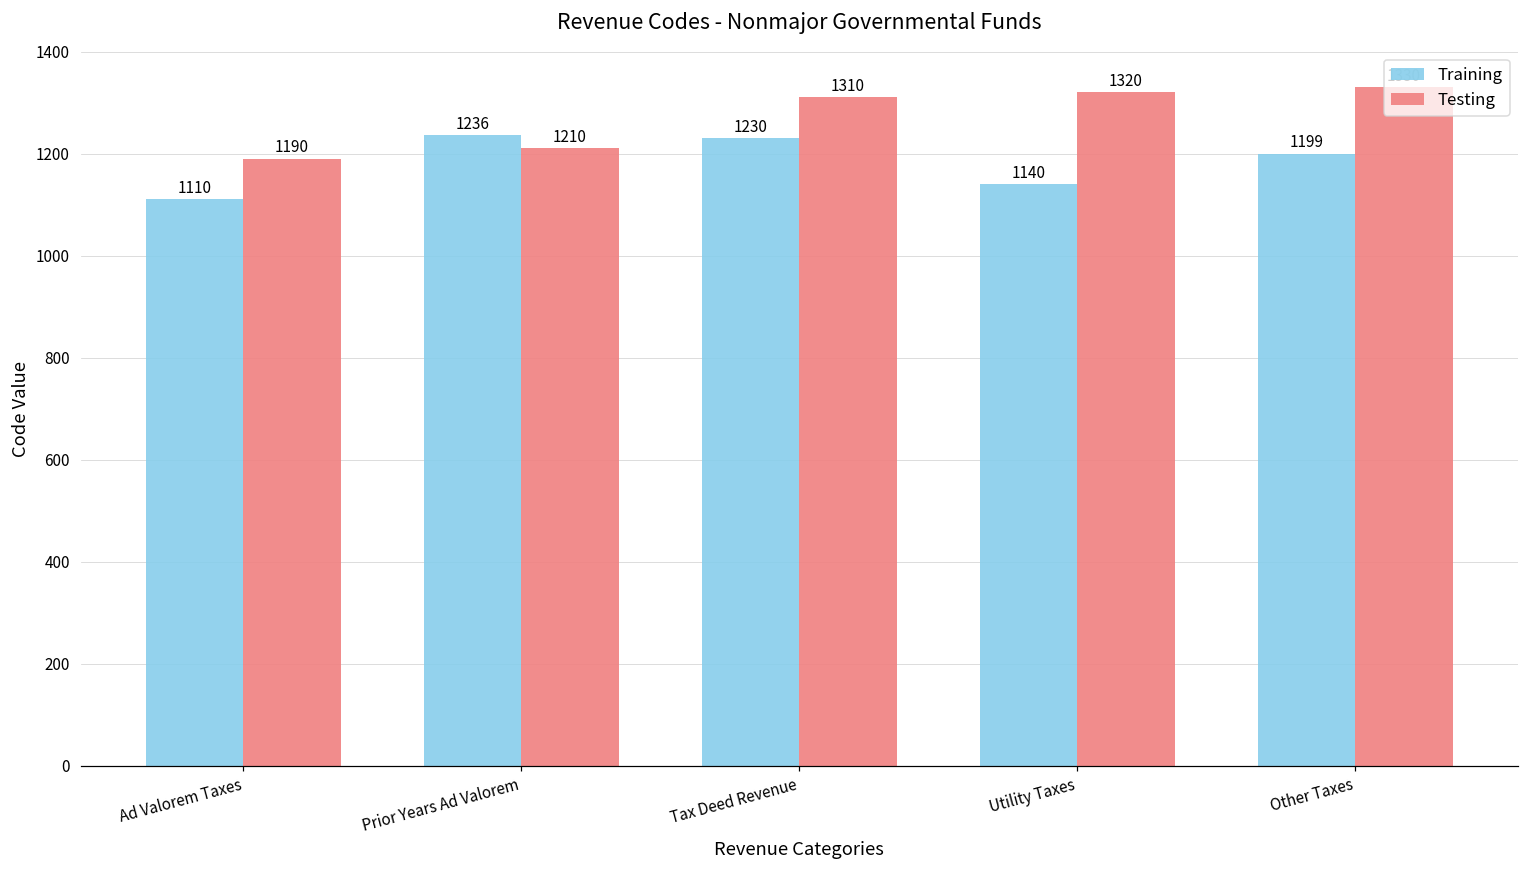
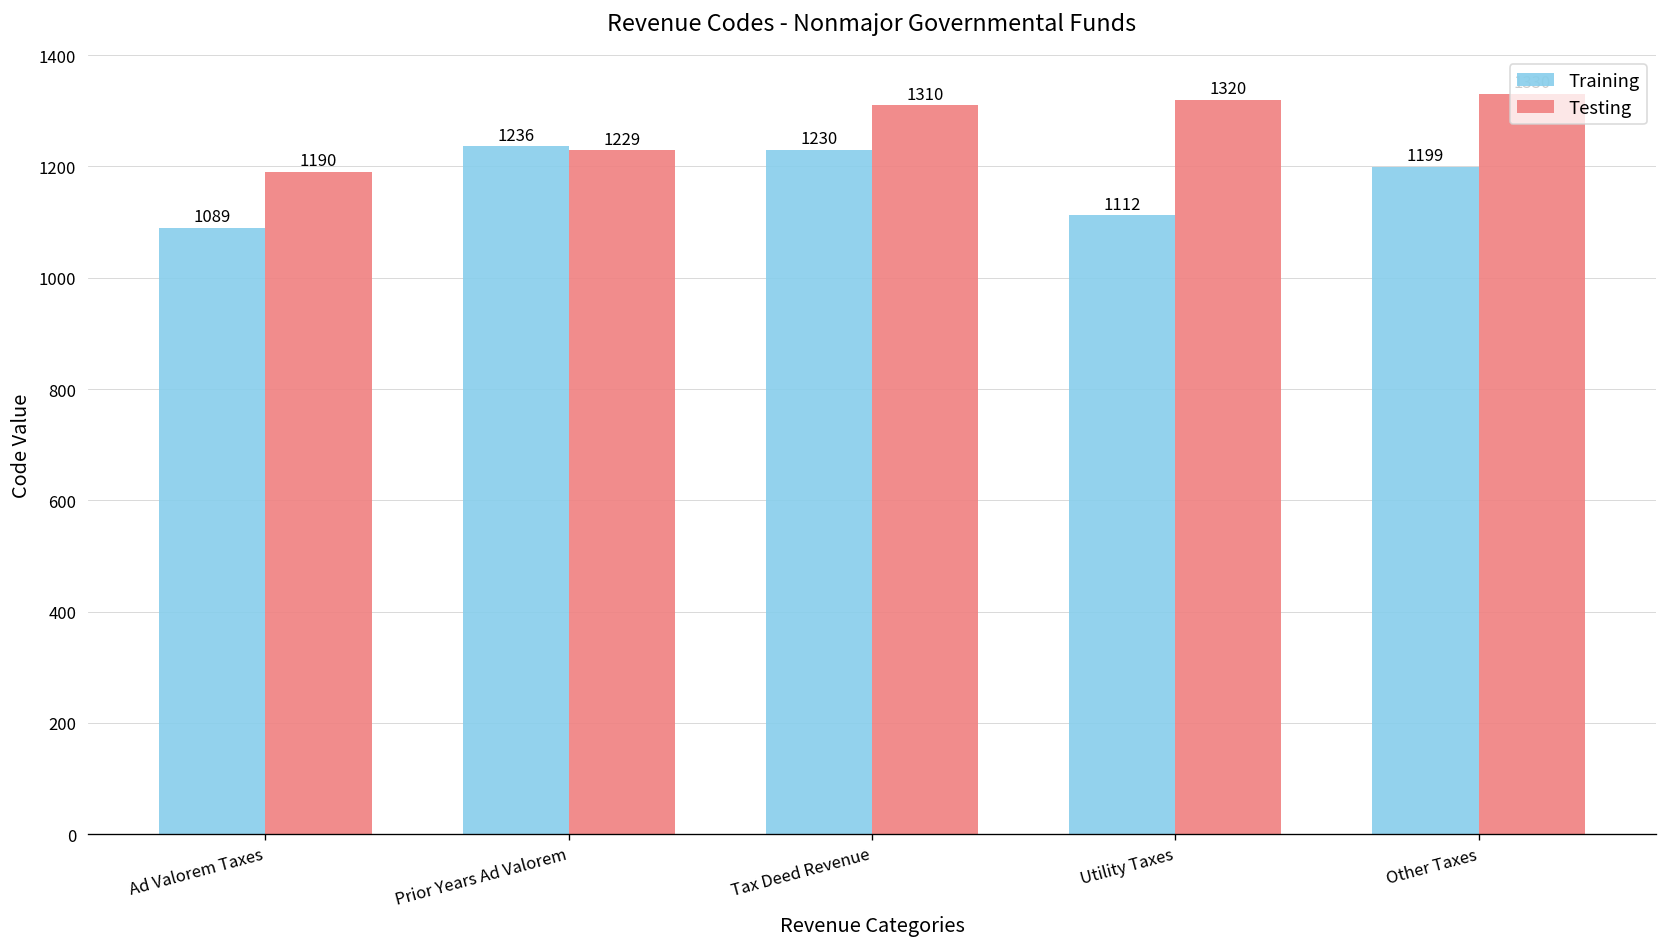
Training, Ad Valorem Taxes: 1110 -> 1089
Testing, Prior Years Ad Valorem: 1210 -> 1229
Training, Utility Taxes: 1140 -> 1112
